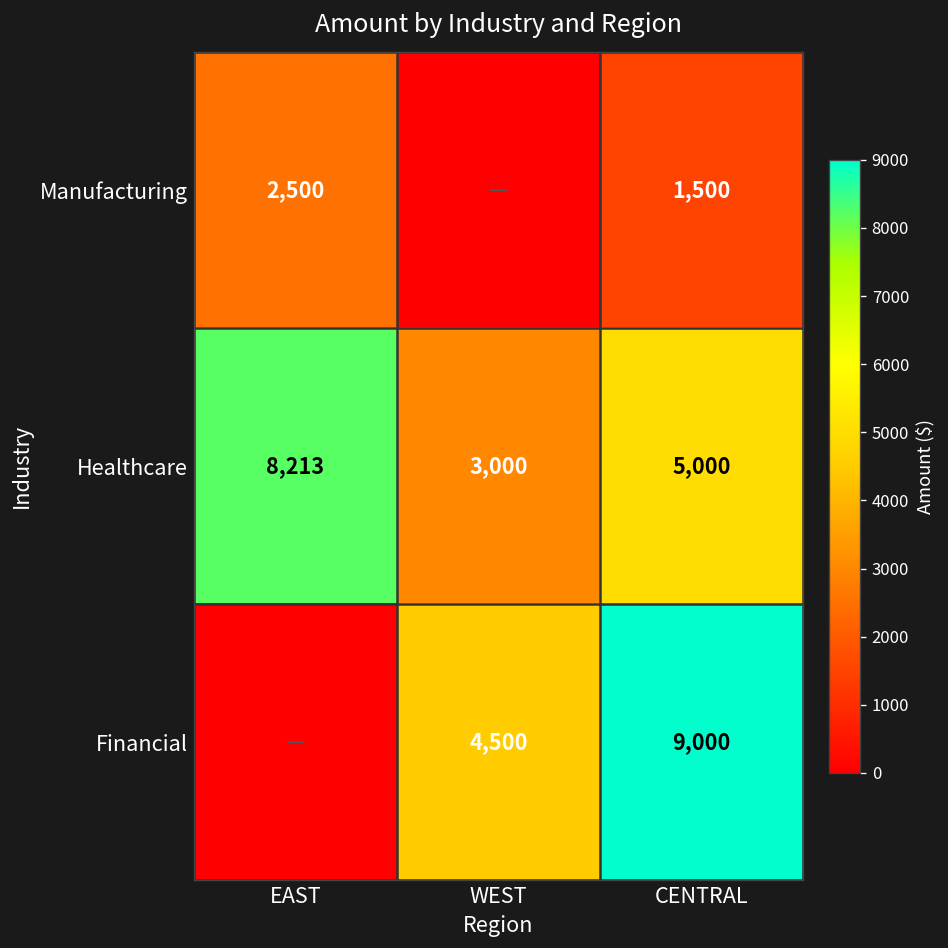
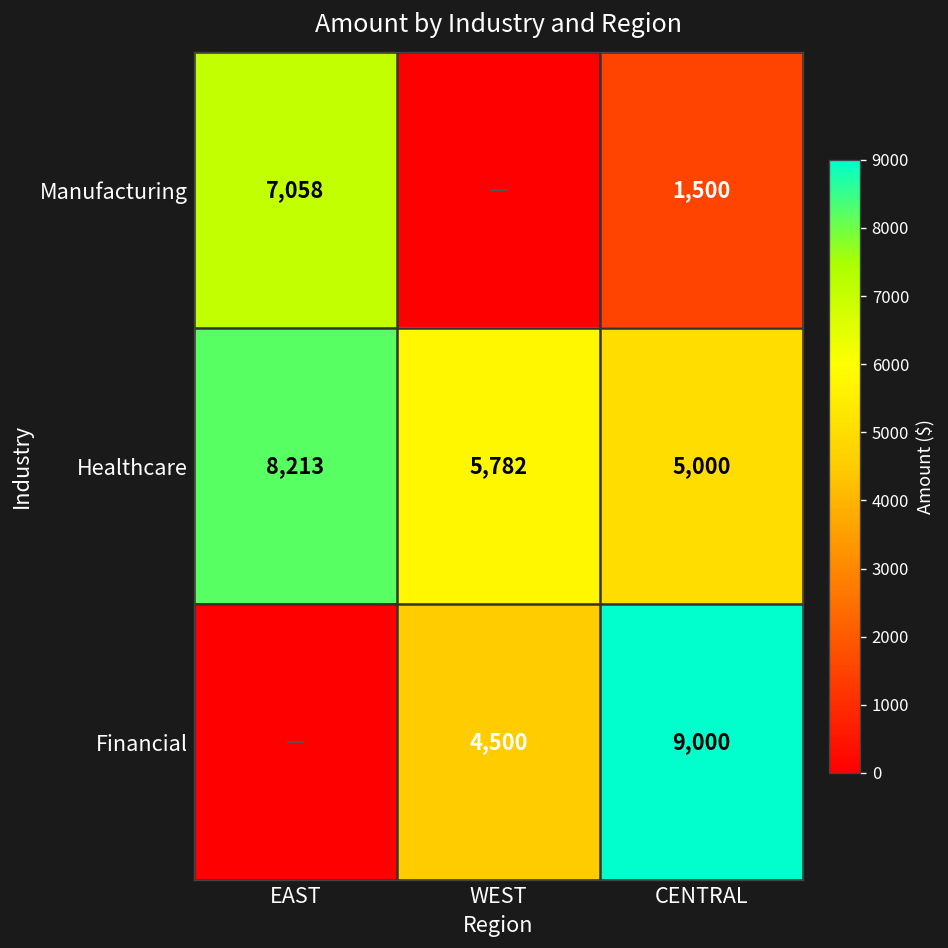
Manufacturing, EAST: 2,500 -> 7,058
Healthcare, WEST: 3,000 -> 5,782
